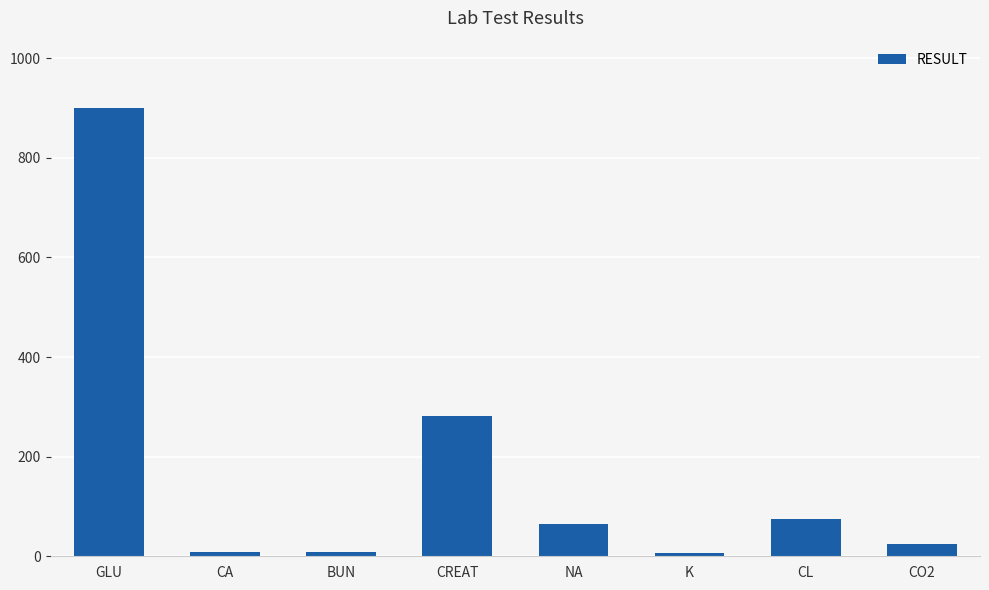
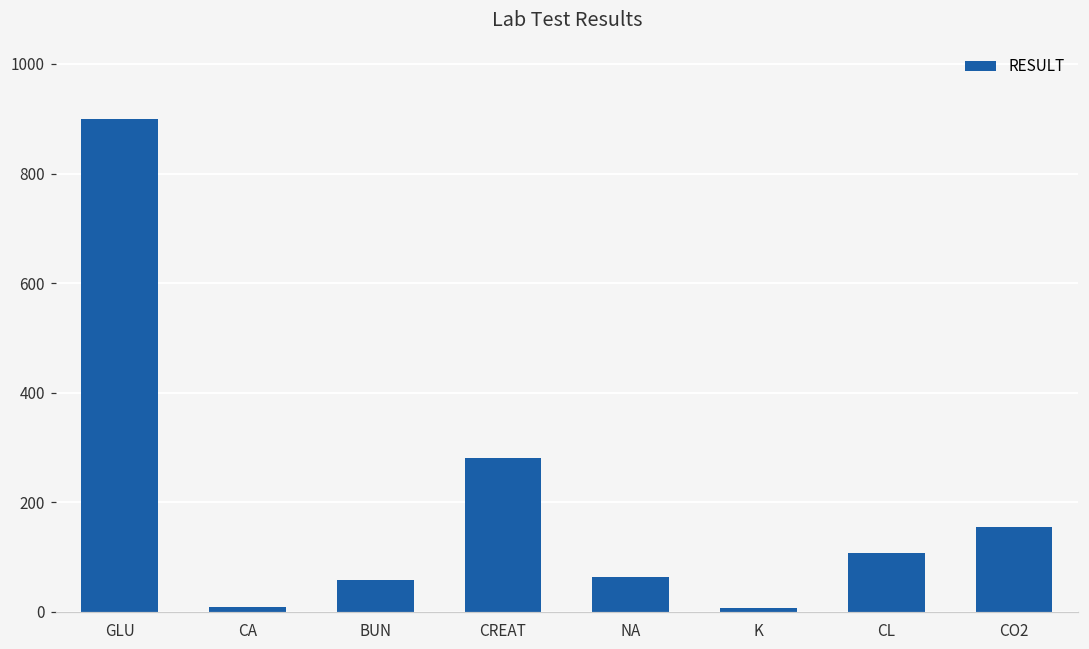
BUN: 10 -> 60
CL: 70 -> 110
CO2: 20 -> 160
